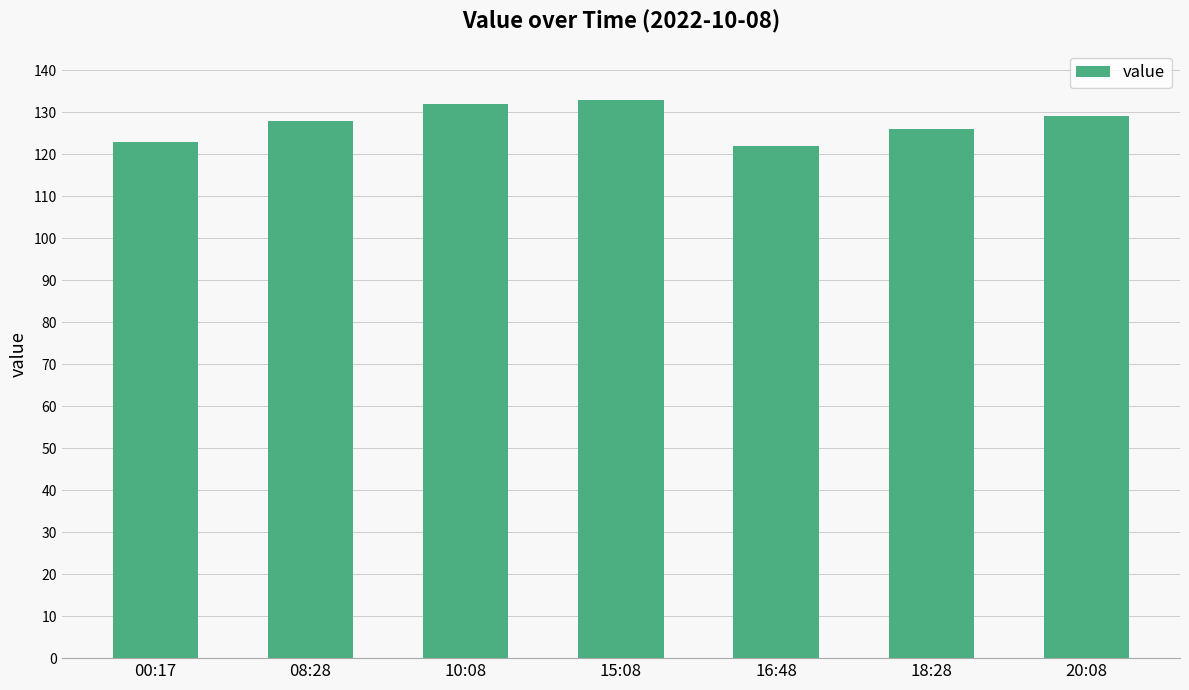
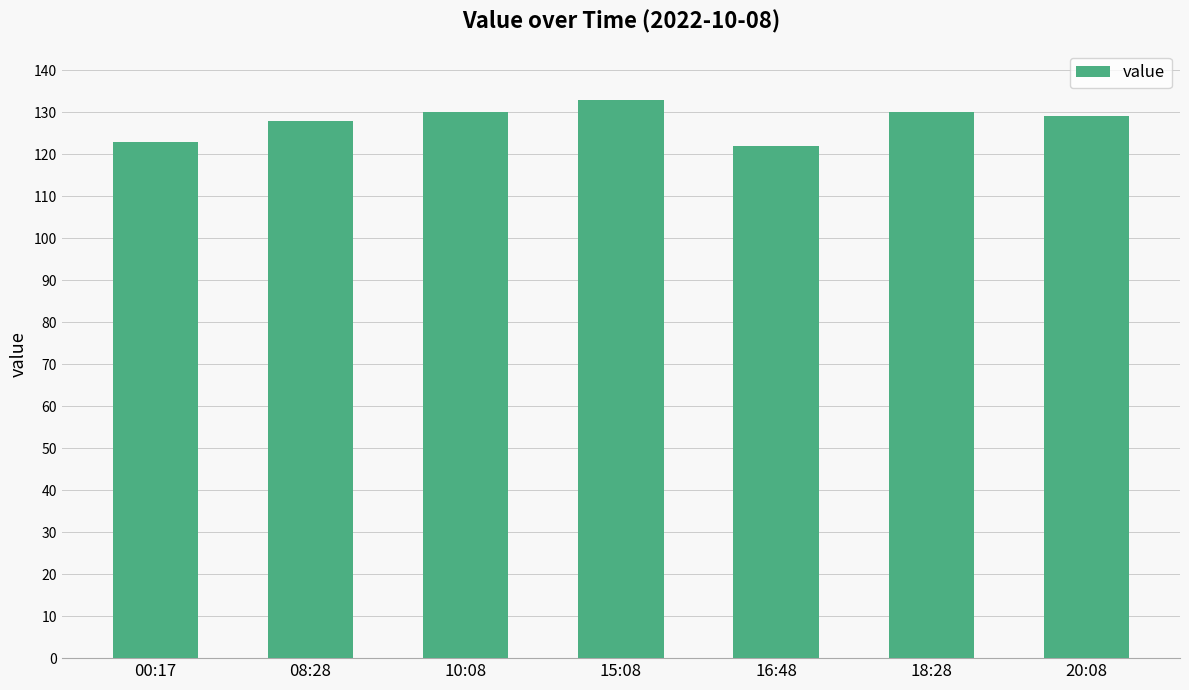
10:08: 132 -> 130
18:28: 126 -> 130
